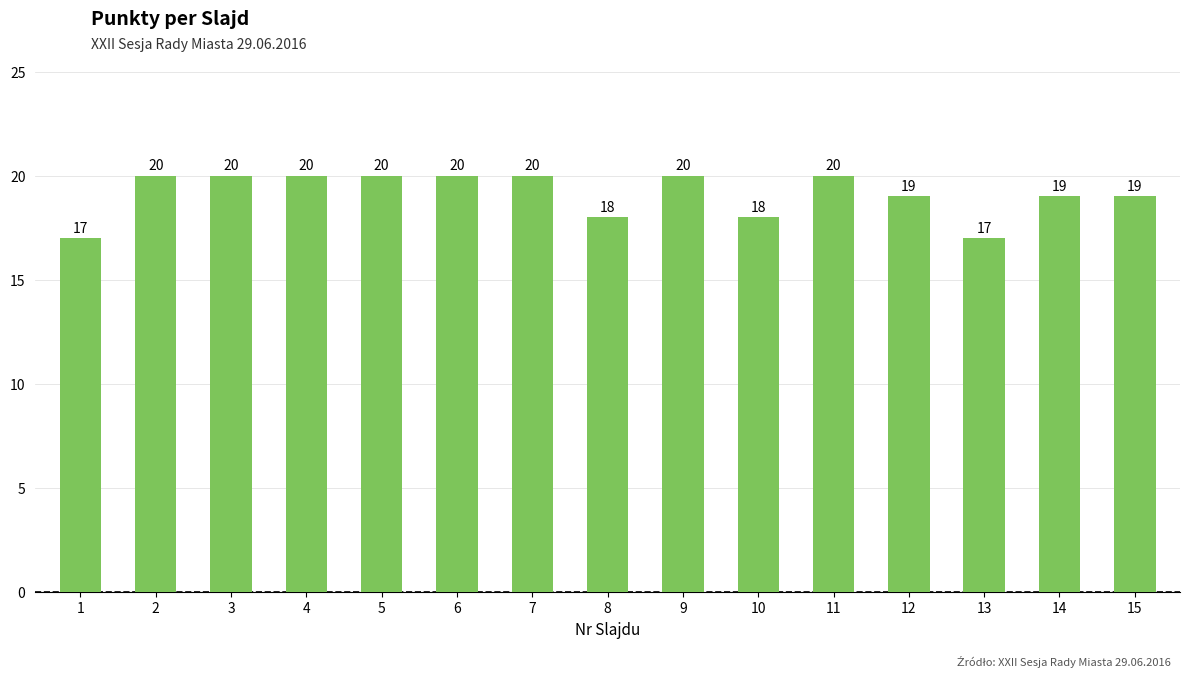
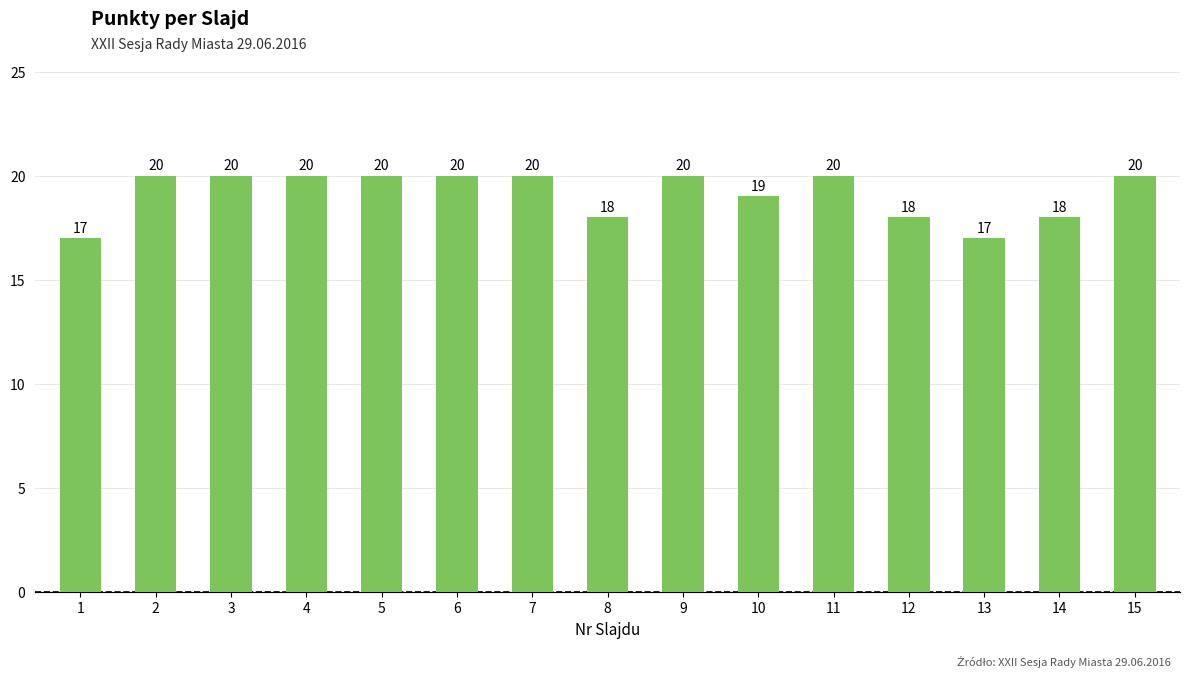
10: 18 -> 19
12: 19 -> 18
14: 19 -> 18
15: 19 -> 20
